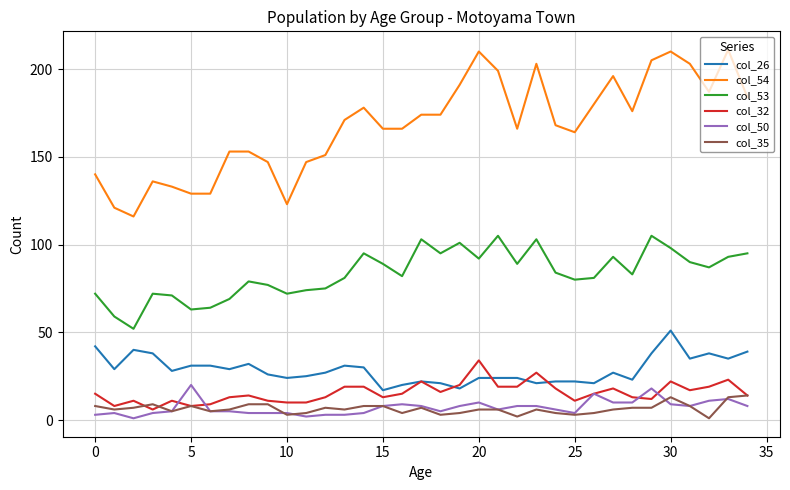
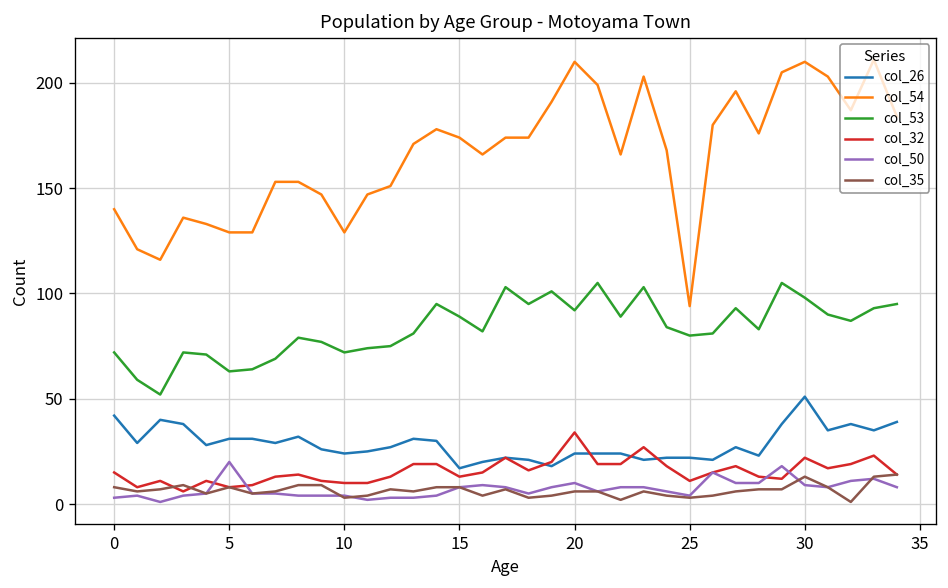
col_54, 10: 123 -> 129
col_54, 15: 166 -> 174
col_54, 25: 164 -> 94
